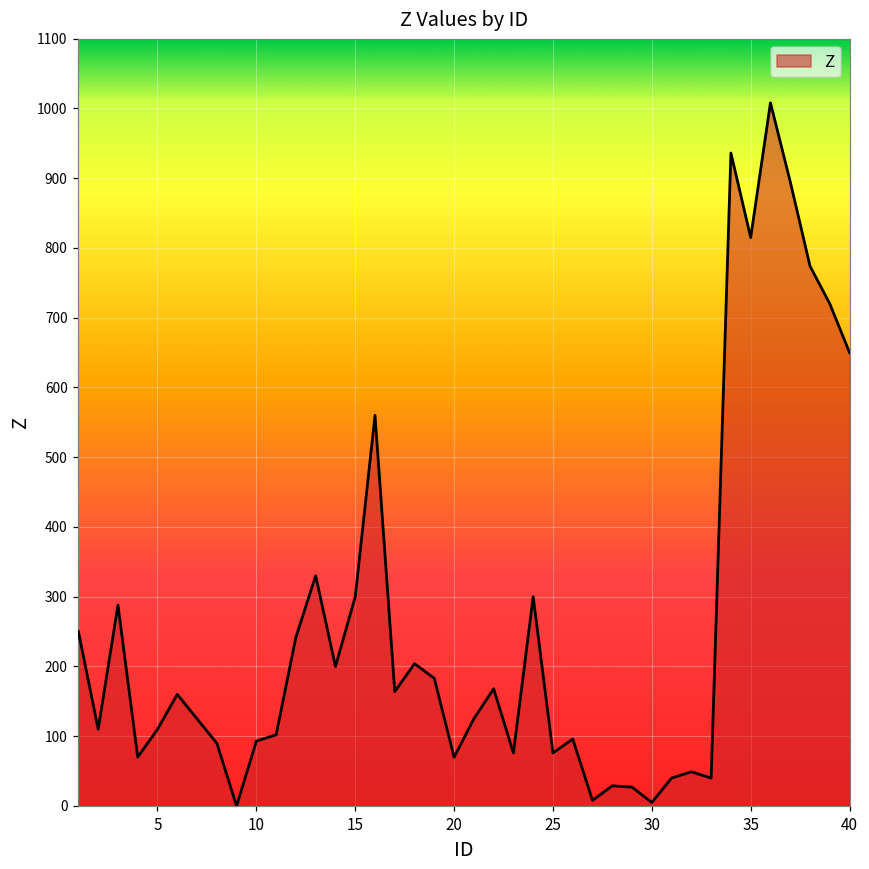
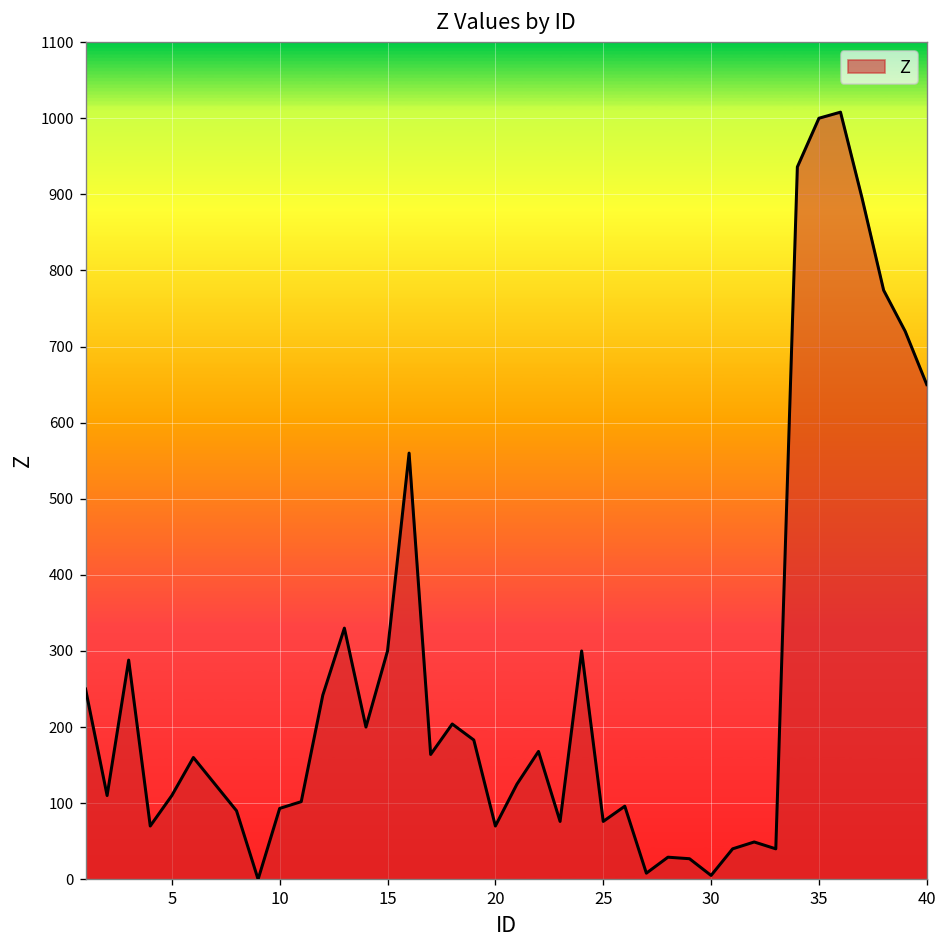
35: 810 -> 1000
